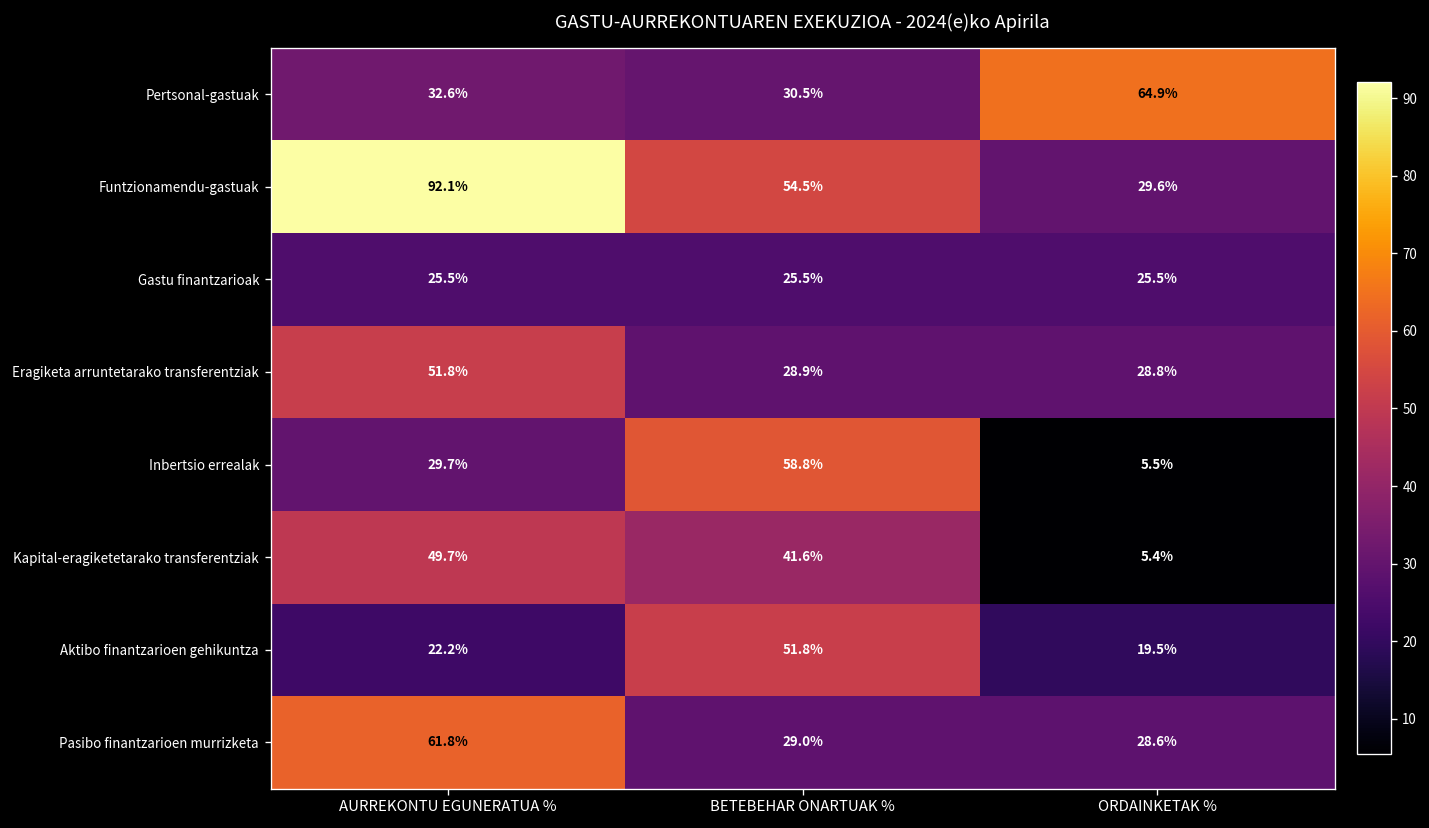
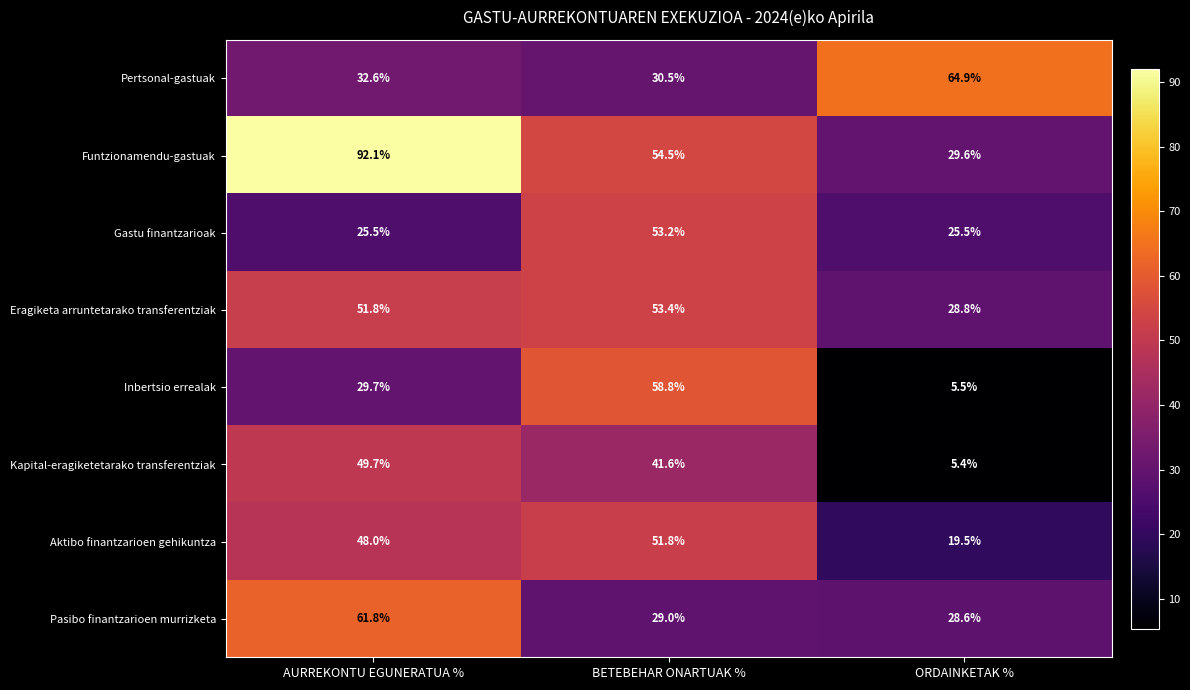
Gastu finantzarioak, BETEBEHAR ONARTUAK %: 25.5% -> 53.2%
Eragiketa arruntetarako transferentziak, BETEBEHAR ONARTUAK %: 28.9% -> 53.4%
Aktibo finantzarioen gehikuntza, AURREKONTU EGUNERATUA %: 22.2% -> 48.0%
